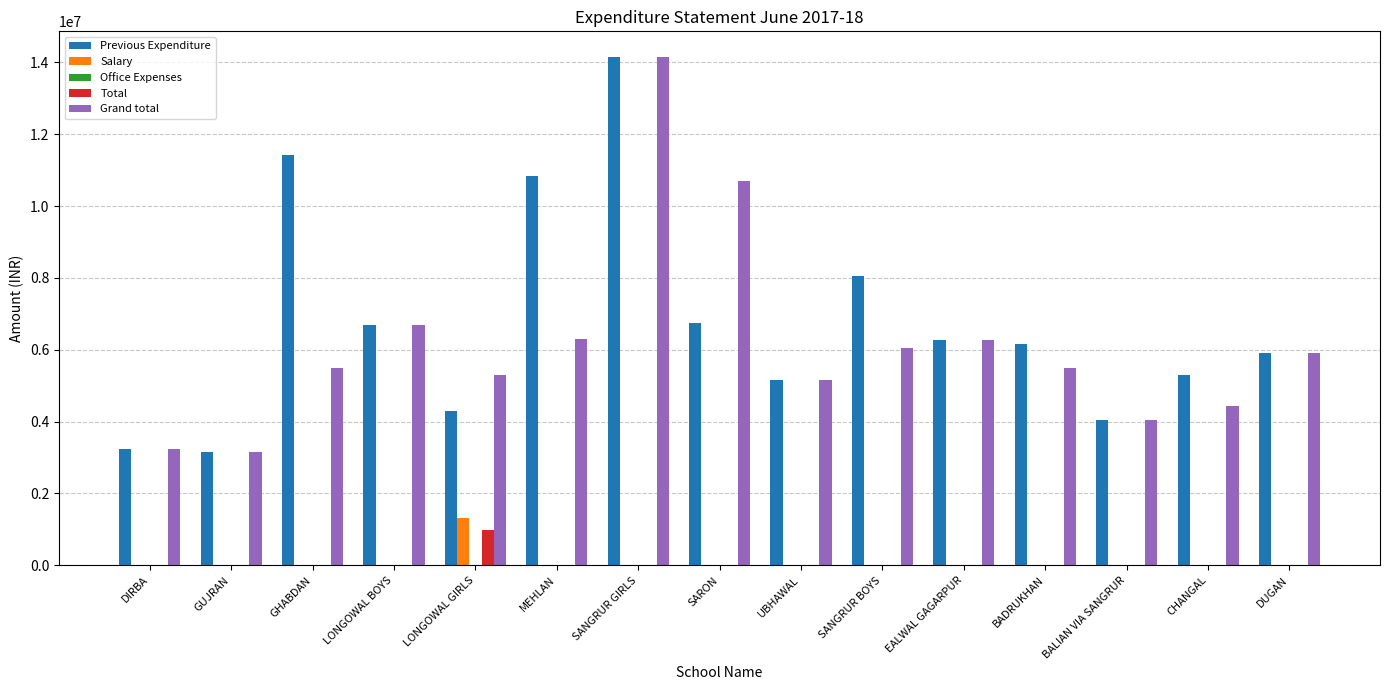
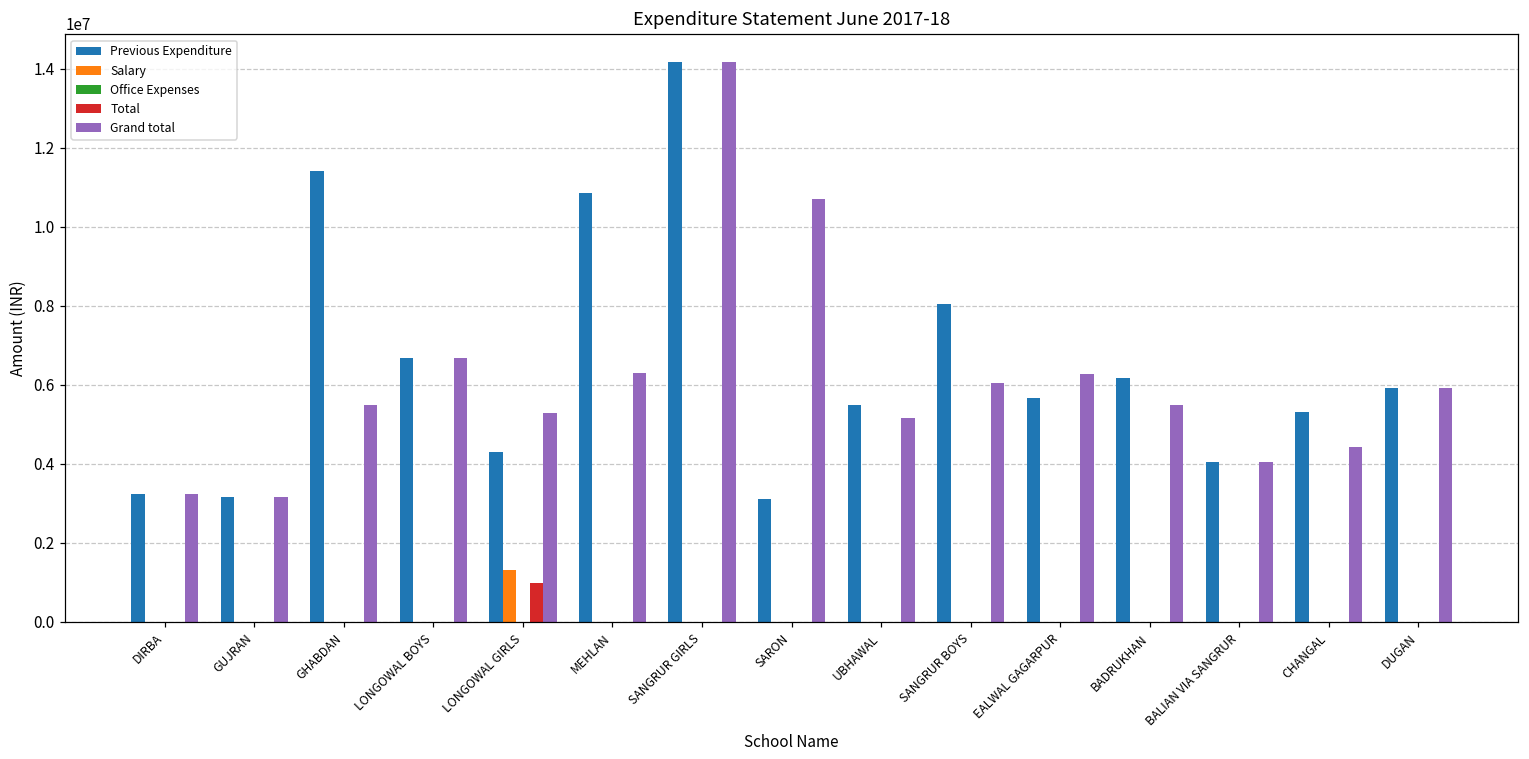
Previous Expenditure, SARON: 6800000 -> 3100000
Previous Expenditure, UBHAWAL: 5100000 -> 5500000
Previous Expenditure, EALWAL GAGARPUR: 6300000 -> 5700000
